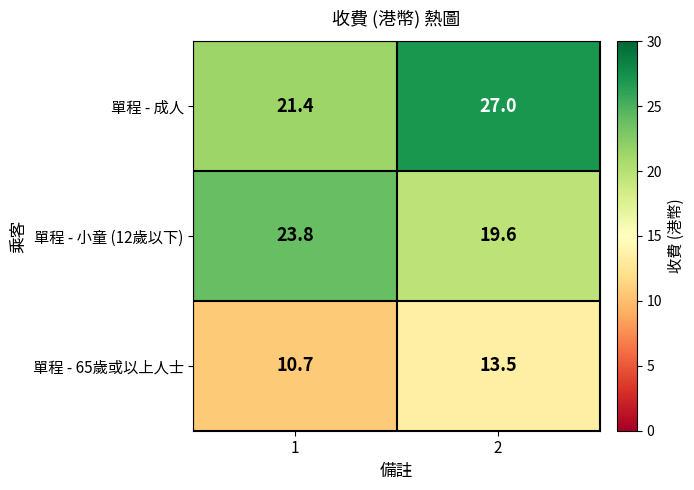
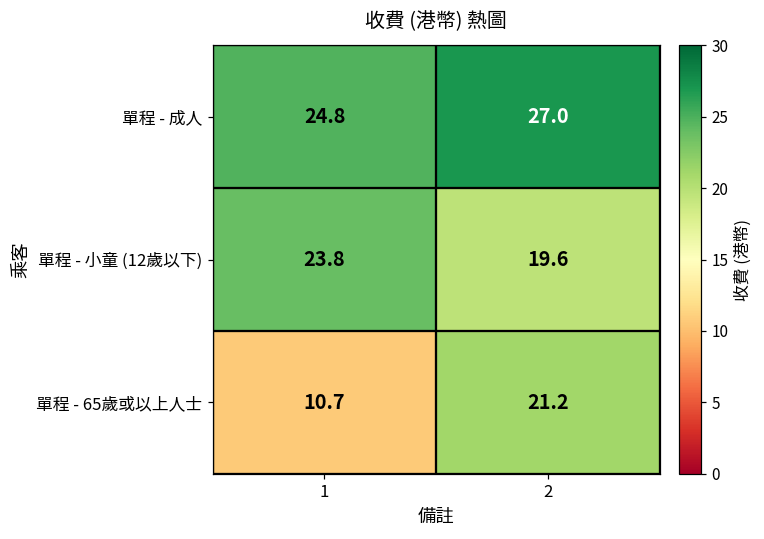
單程 - 成人, 1: 21.4 -> 24.8
單程 - 65歲或以上人士, 2: 13.5 -> 21.2
